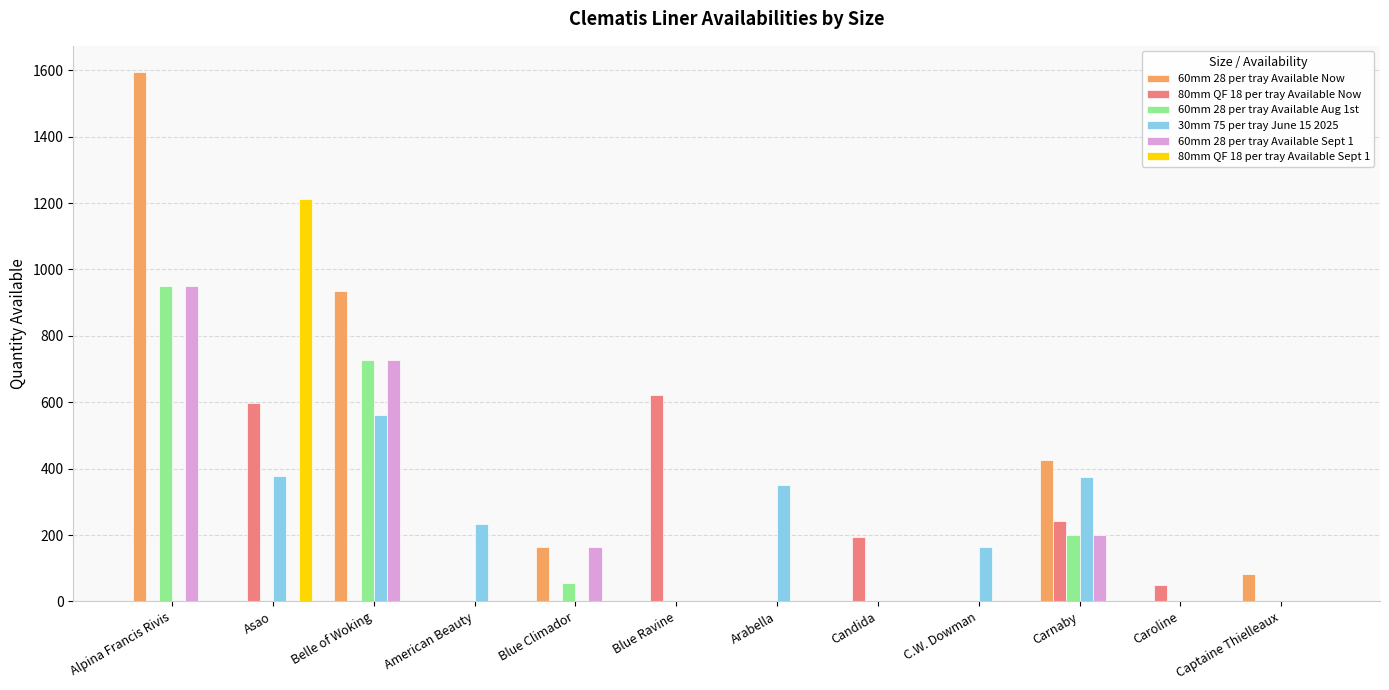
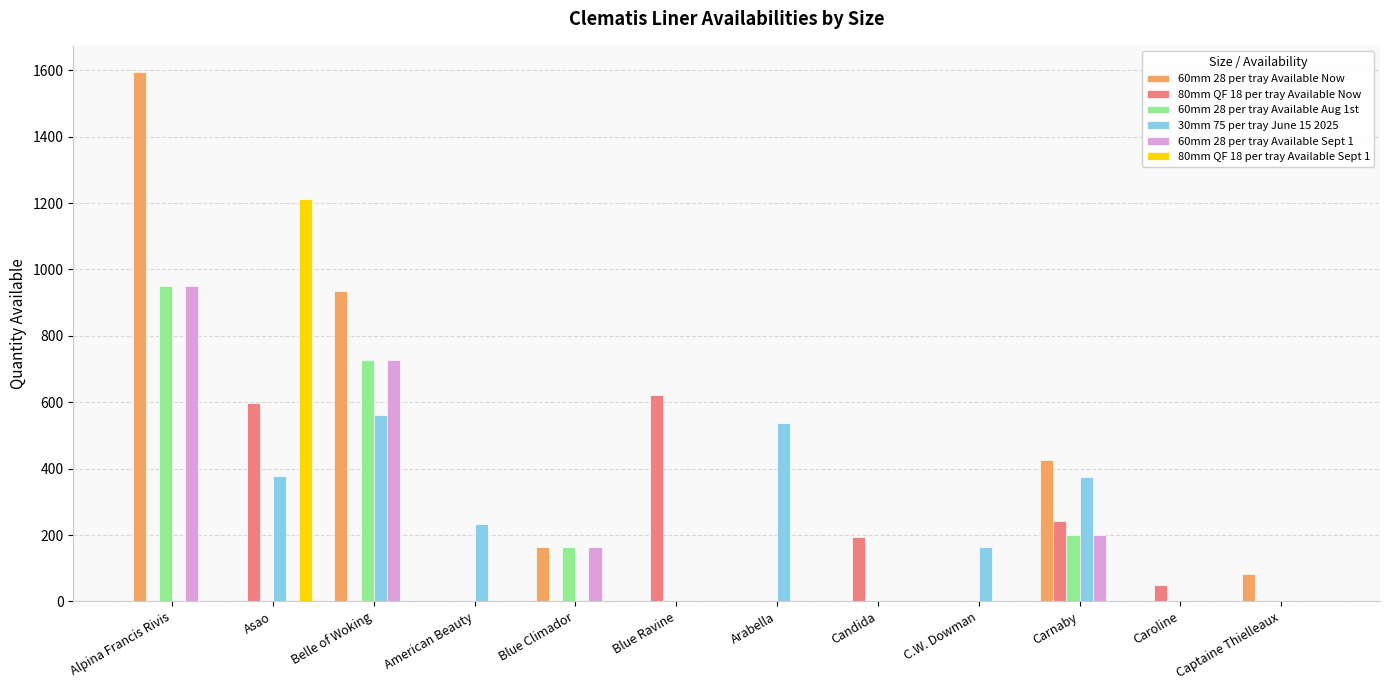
60mm 28 per tray Available Aug 1st, Blue Climador: 60 -> 160
30mm 75 per tray June 15 2025, Arabella: 350 -> 540
